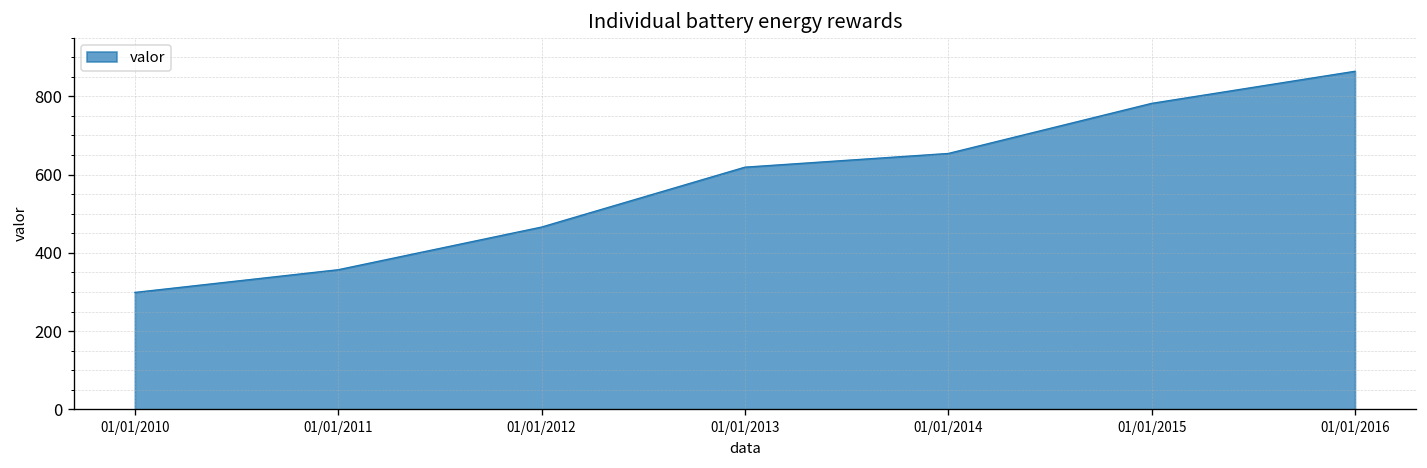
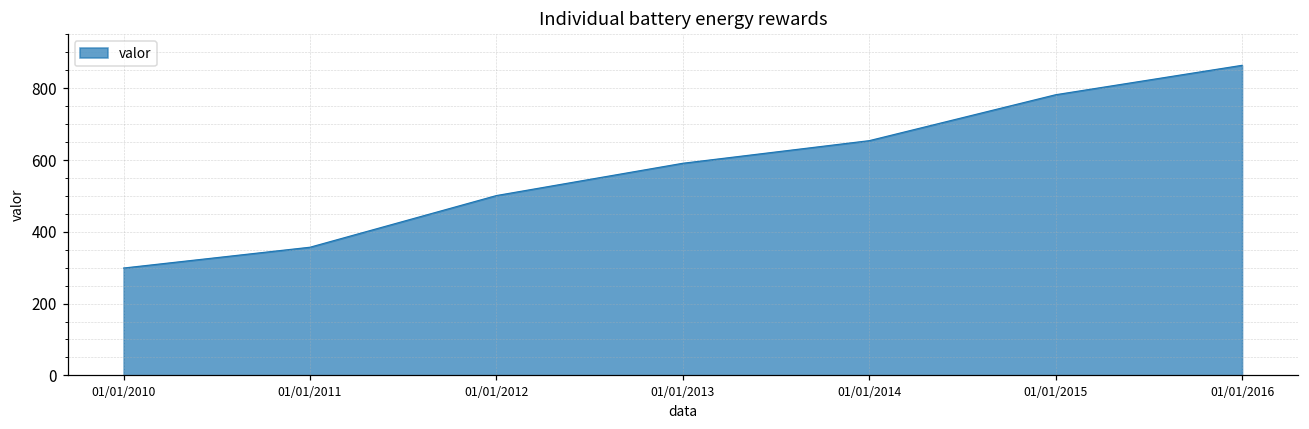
01/01/2012: 470 -> 500
01/01/2013: 620 -> 590
